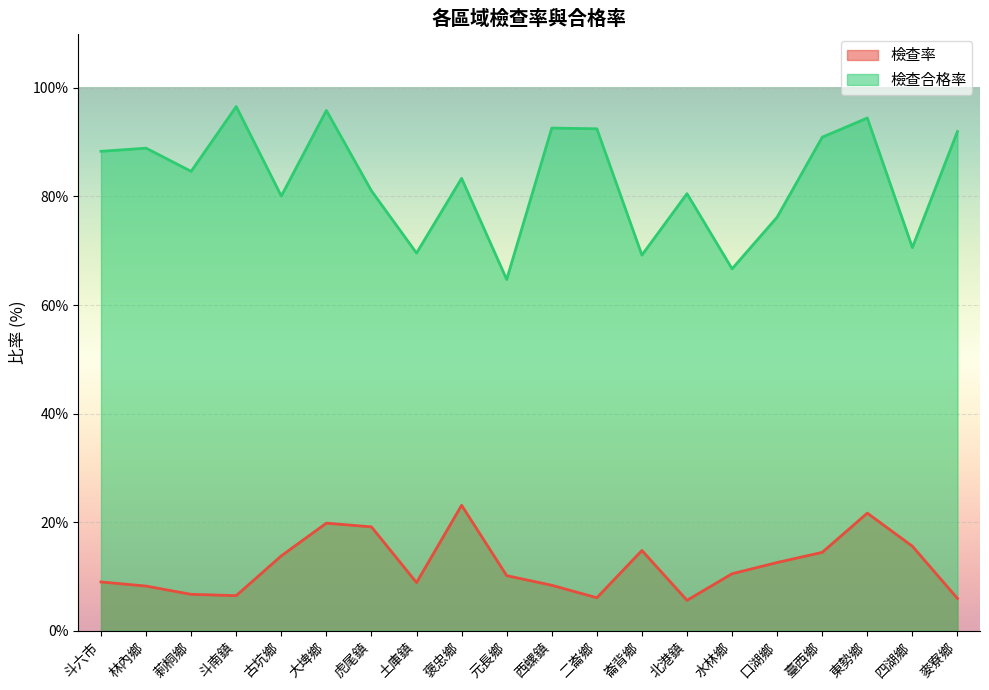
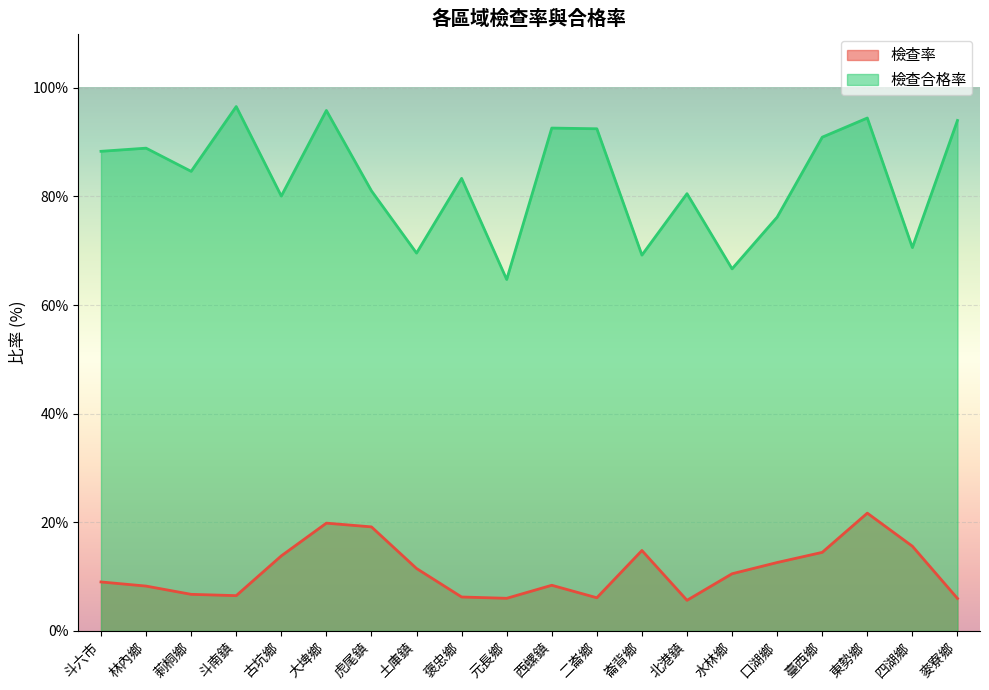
檢查率, 土庫鎮: 9% -> 12%
檢查率, 褒忠鄉: 23% -> 6%
檢查率, 元長鄉: 10% -> 6%
檢查合格率, 麥寮鄉: 92% -> 94%
